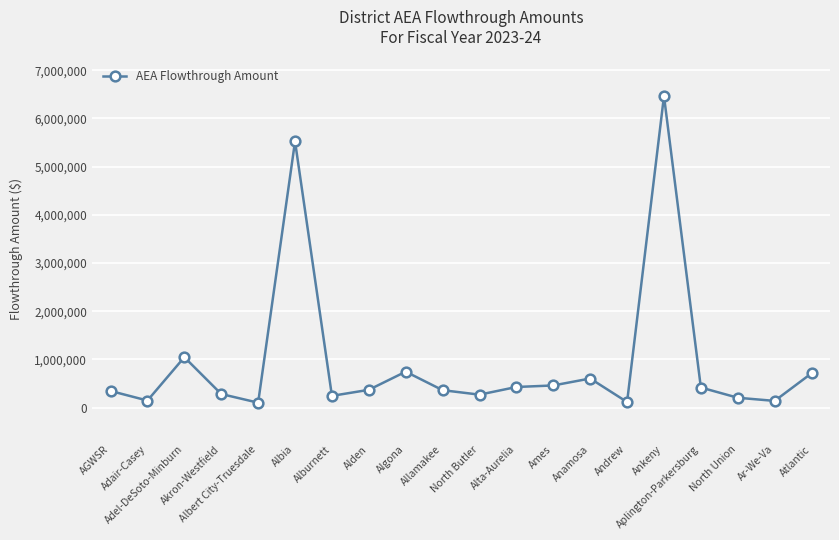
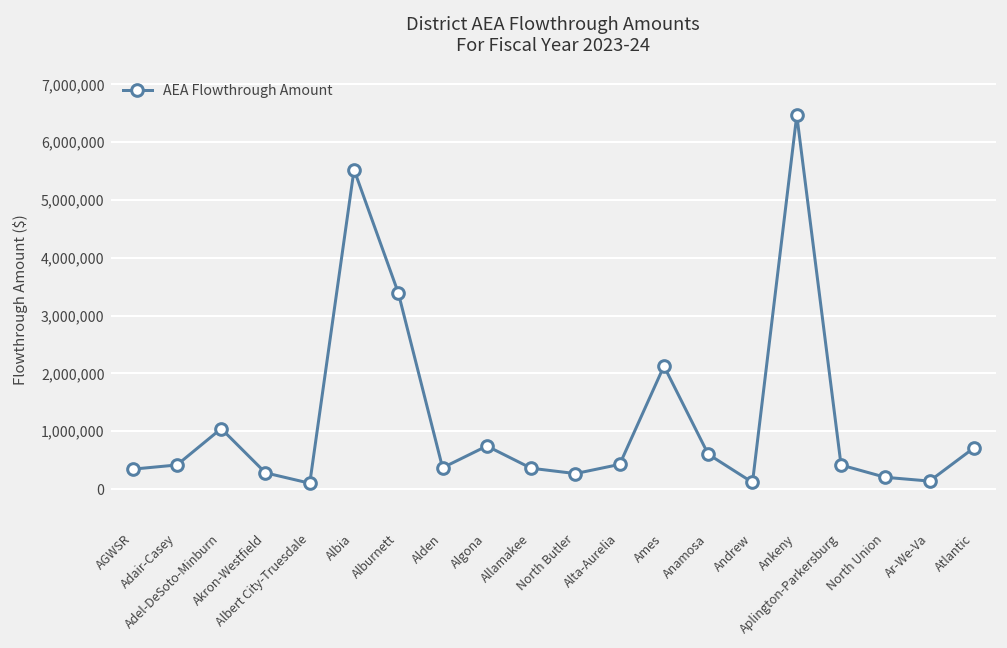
Adair-Casey: 100,000 -> 400,000
Alburnett: 200,000 -> 3,400,000
Ames: 500,000 -> 2,100,000
